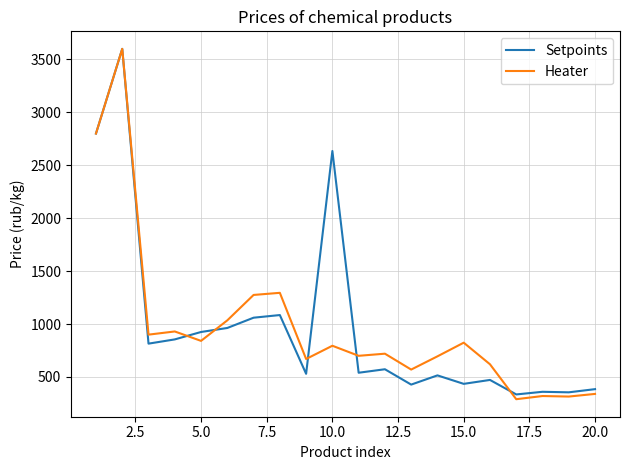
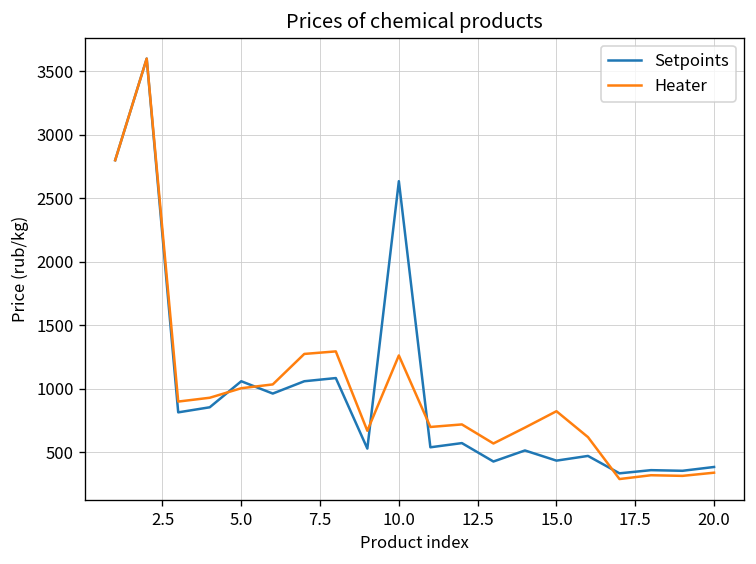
Setpoints, 5.0: 930 -> 1060
Heater, 5.0: 840 -> 1010
Heater, 10.0: 800 -> 1260
